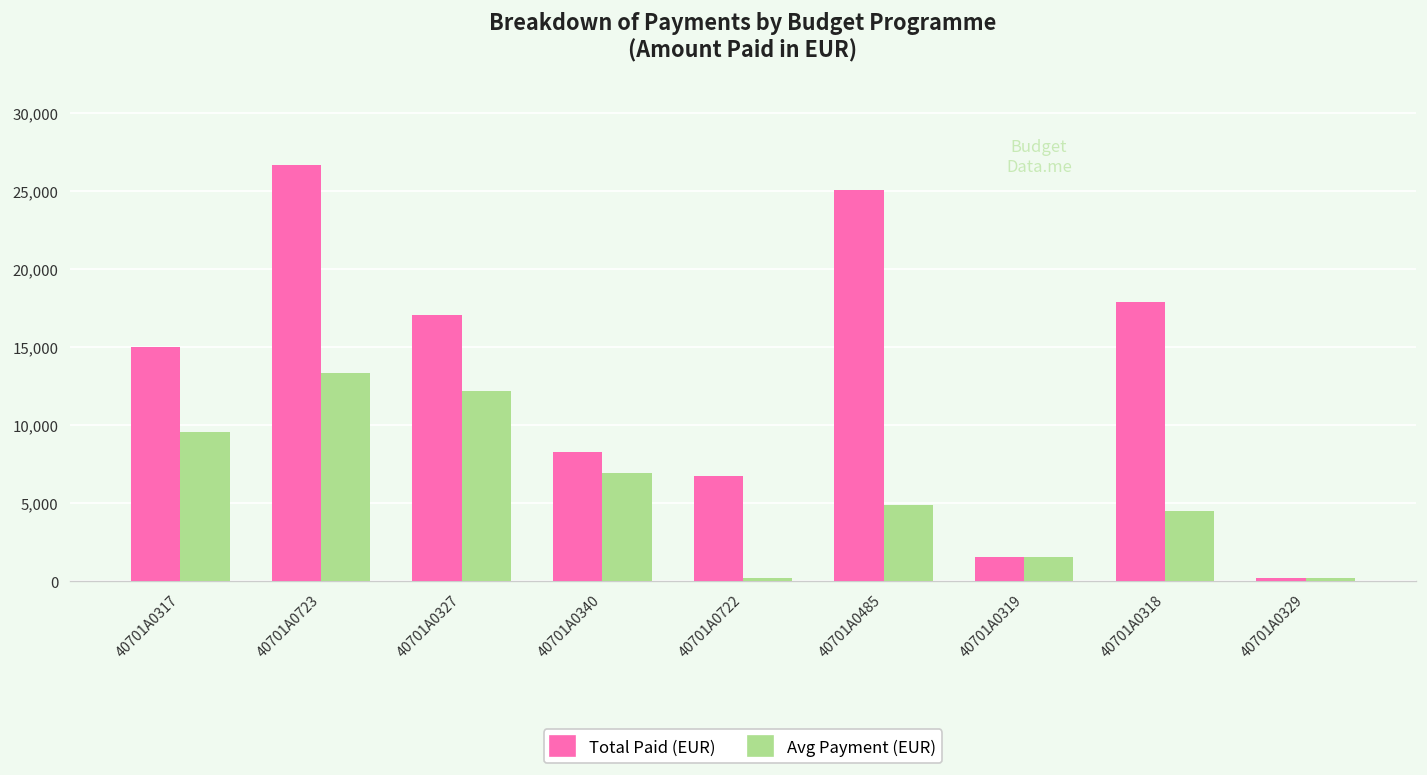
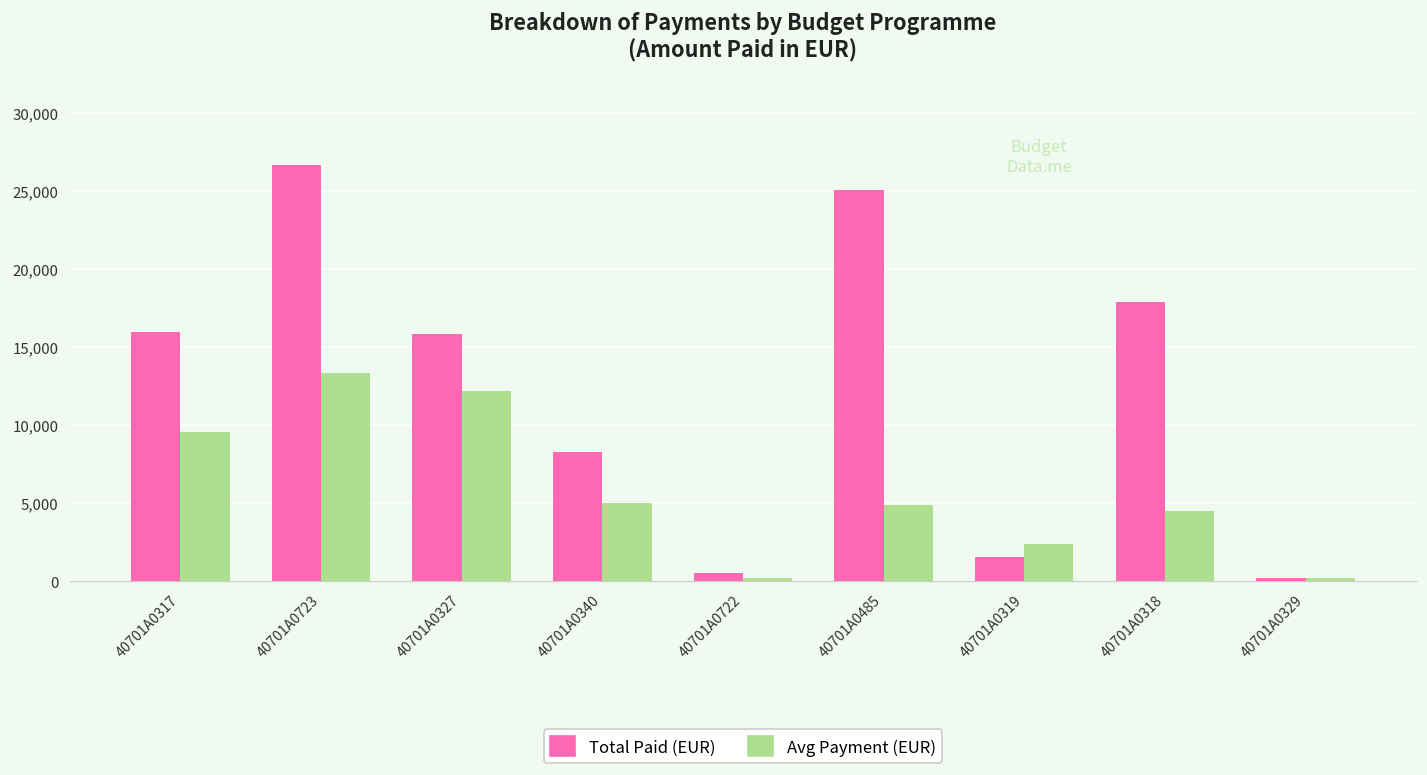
Total Paid (EUR), 40701A0317: 15,000 -> 16,000
Total Paid (EUR), 40701A0327: 17,000 -> 15,800
Avg Payment (EUR), 40701A0340: 6,900 -> 5,000
Total Paid (EUR), 40701A0722: 6,700 -> 500
Avg Payment (EUR), 40701A0319: 1,500 -> 2,400
